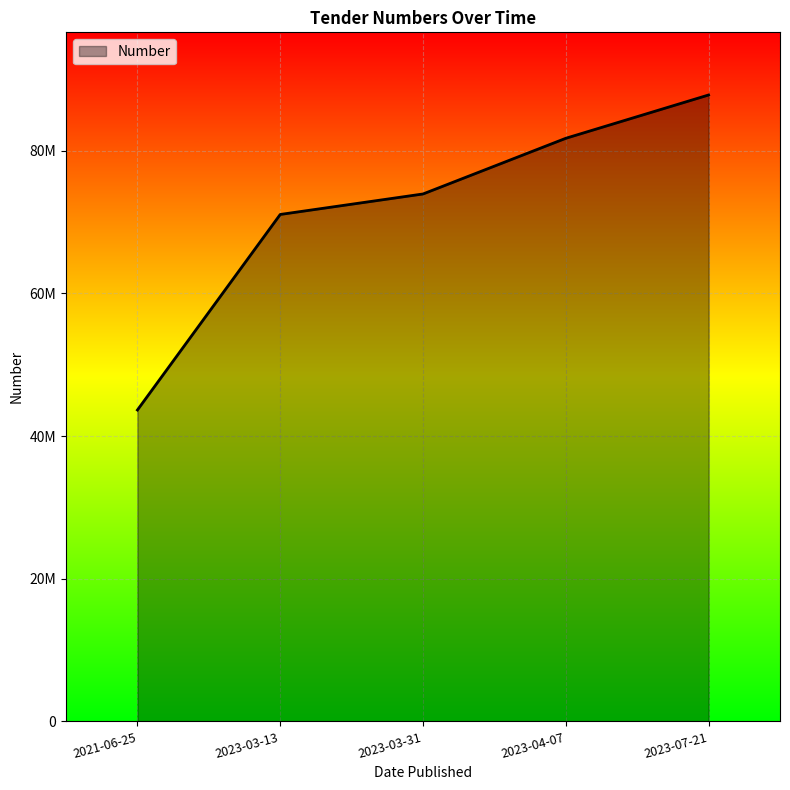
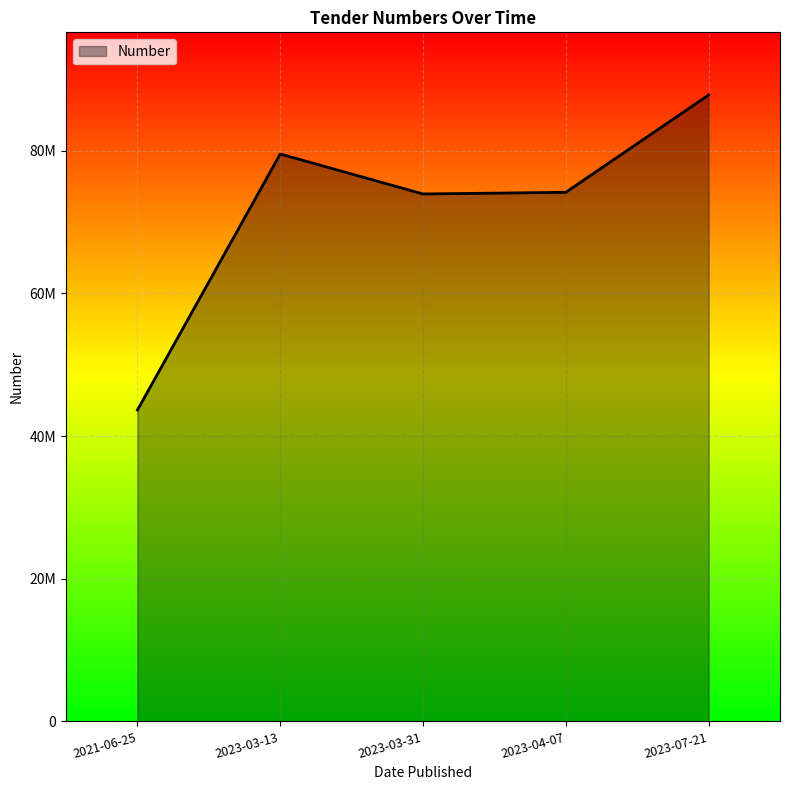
2023-03-13: 71000000 -> 80000000
2023-04-07: 82000000 -> 74000000
